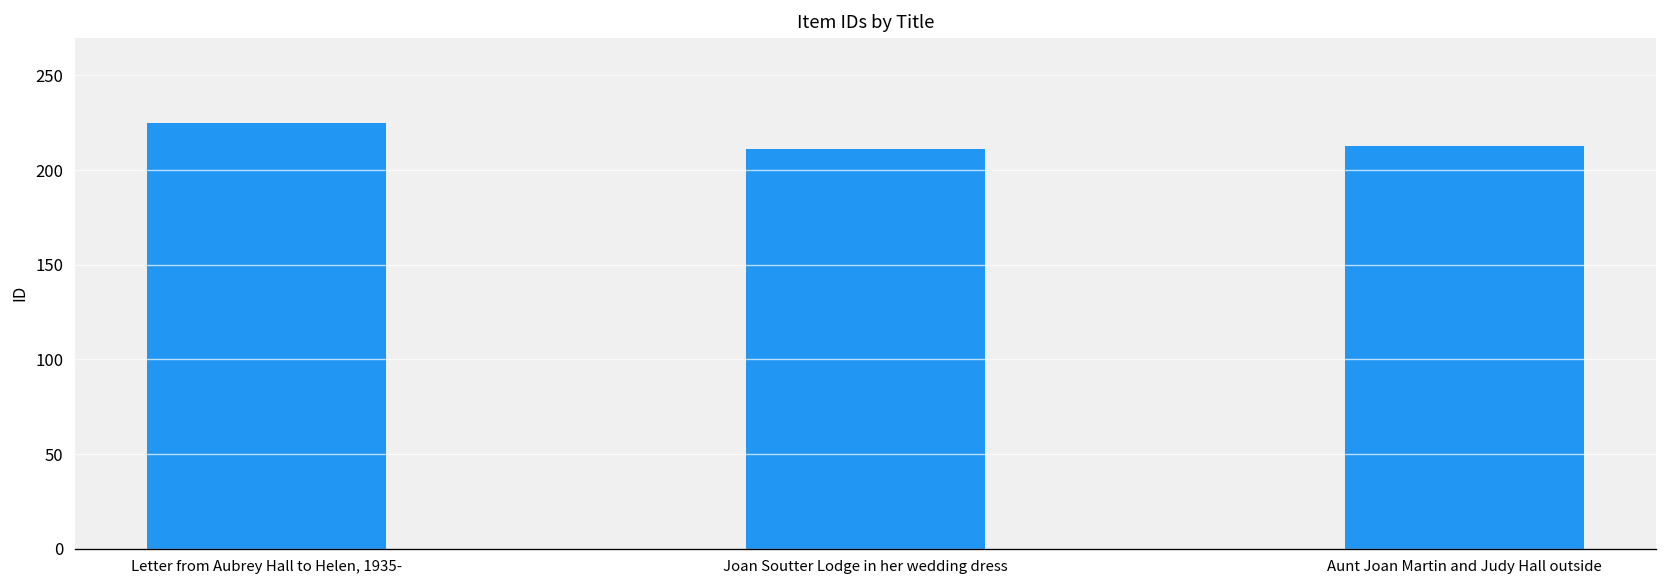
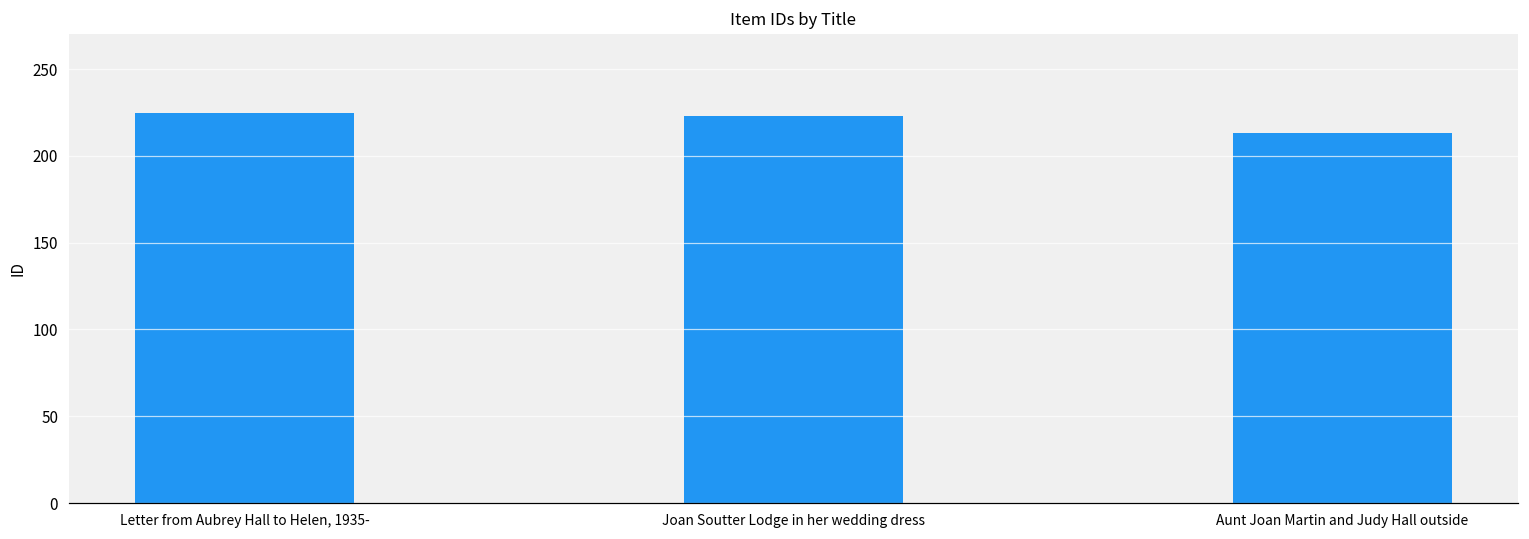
Joan Soutter Lodge in her wedding dress: 211 -> 223
